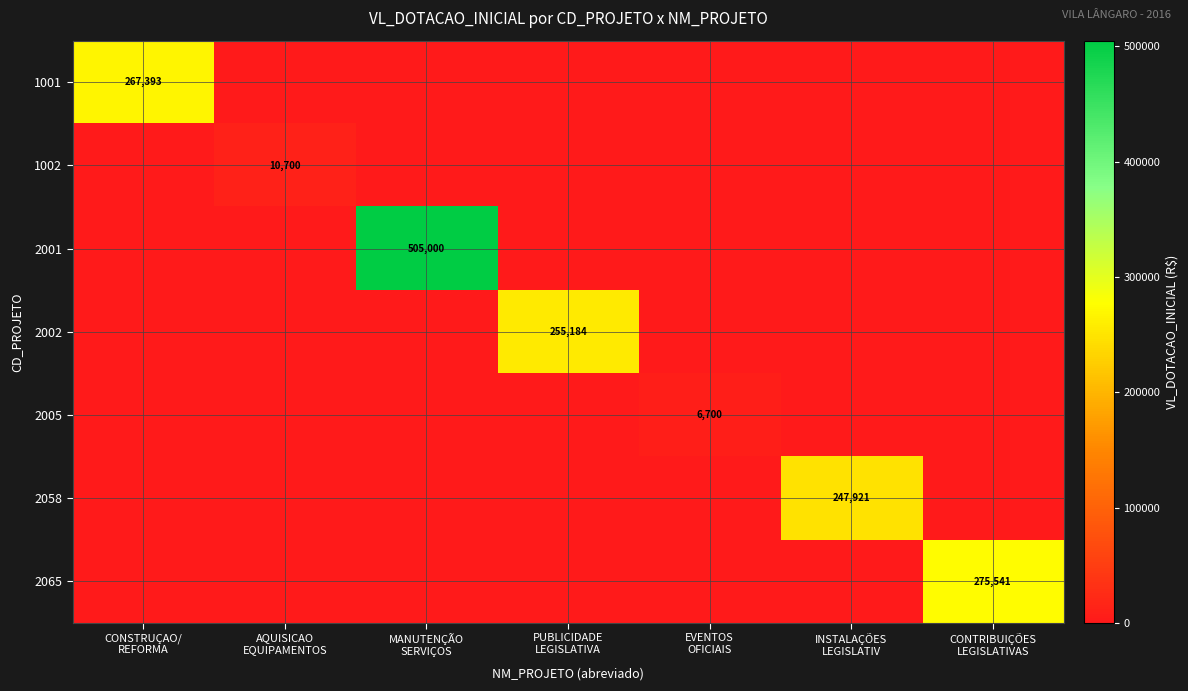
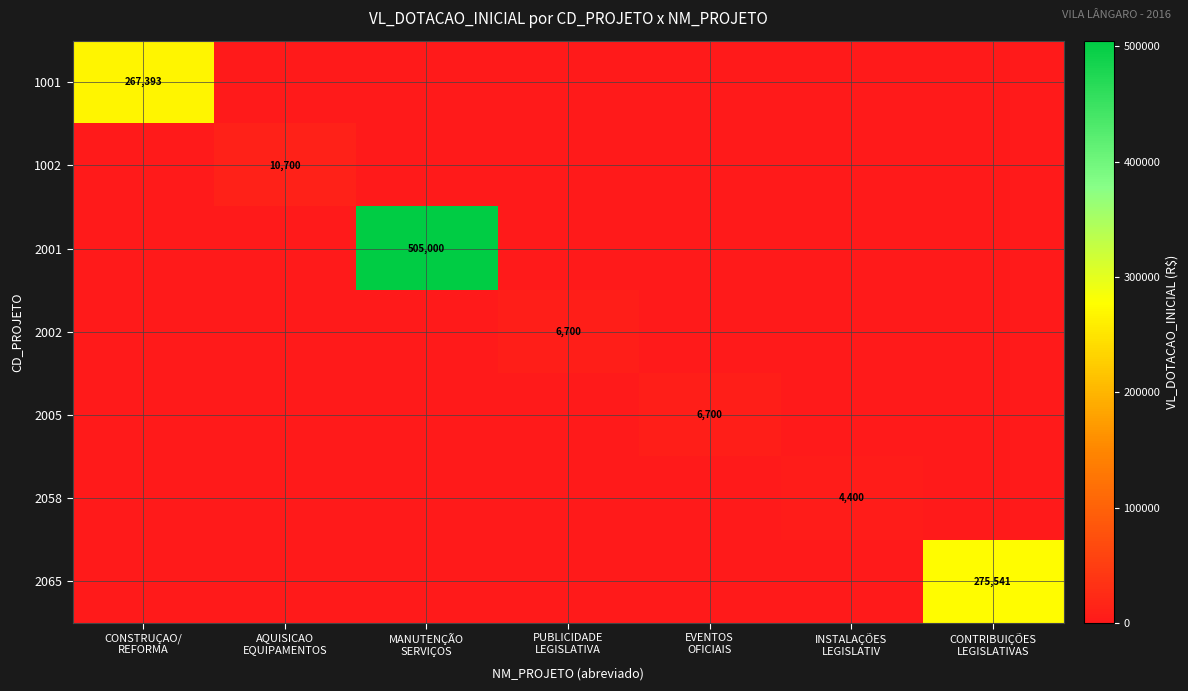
2002, PUBLICIDADE LEGISLATIVA: 255,184 -> 6,700
2058, INSTALAÇÕES LEGISLATIV: 247,921 -> 4,400
